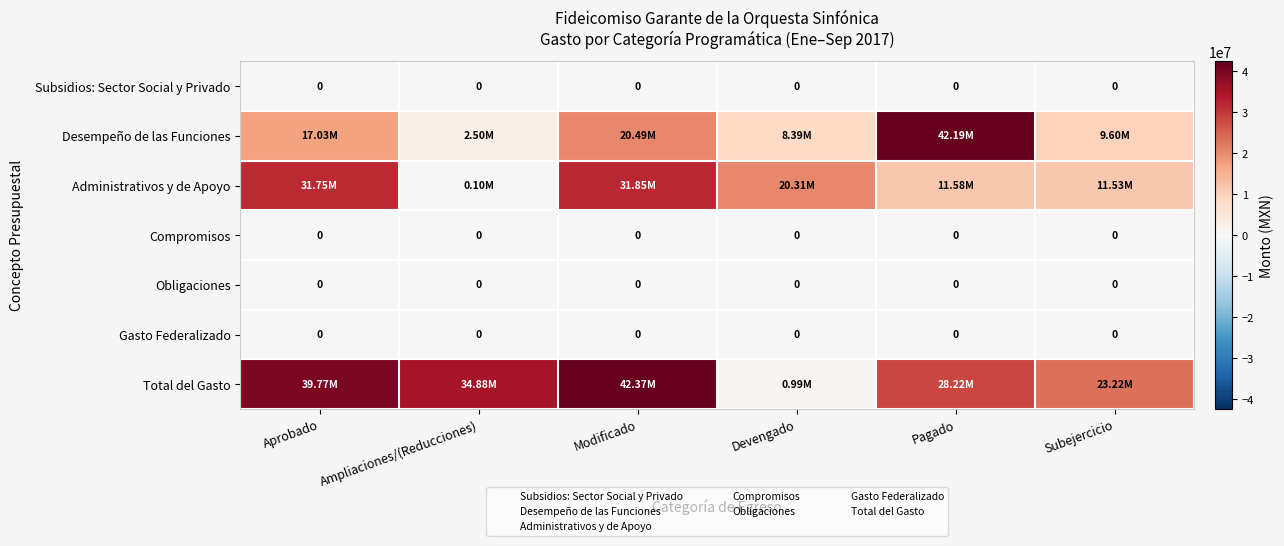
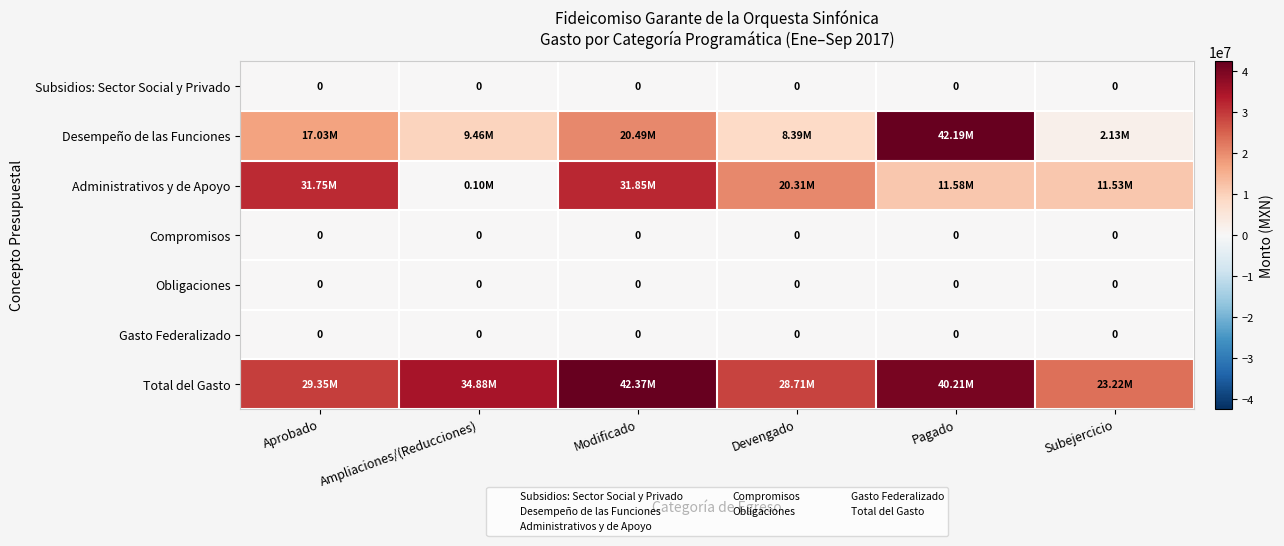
Desempeño de las Funciones, Ampliaciones/(Reducciones): 2.50M -> 9.46M
Desempeño de las Funciones, Subejercicio: 9.60M -> 2.13M
Total del Gasto, Aprobado: 39.77M -> 29.35M
Total del Gasto, Devengado: 0.99M -> 28.71M
Total del Gasto, Pagado: 28.22M -> 40.21M
